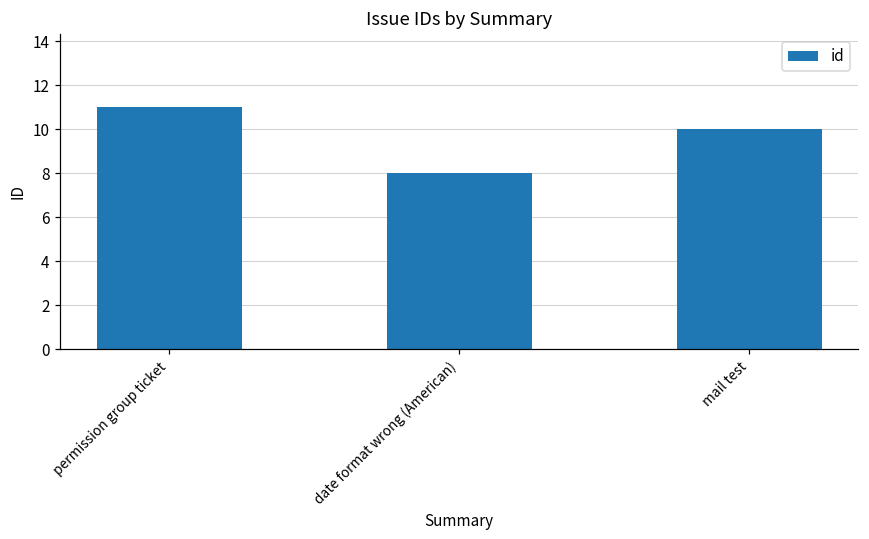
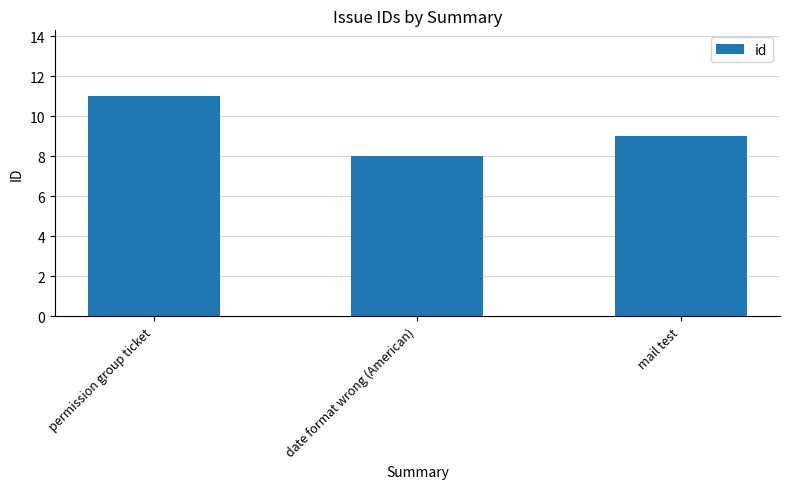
mail test: 10 -> 9
